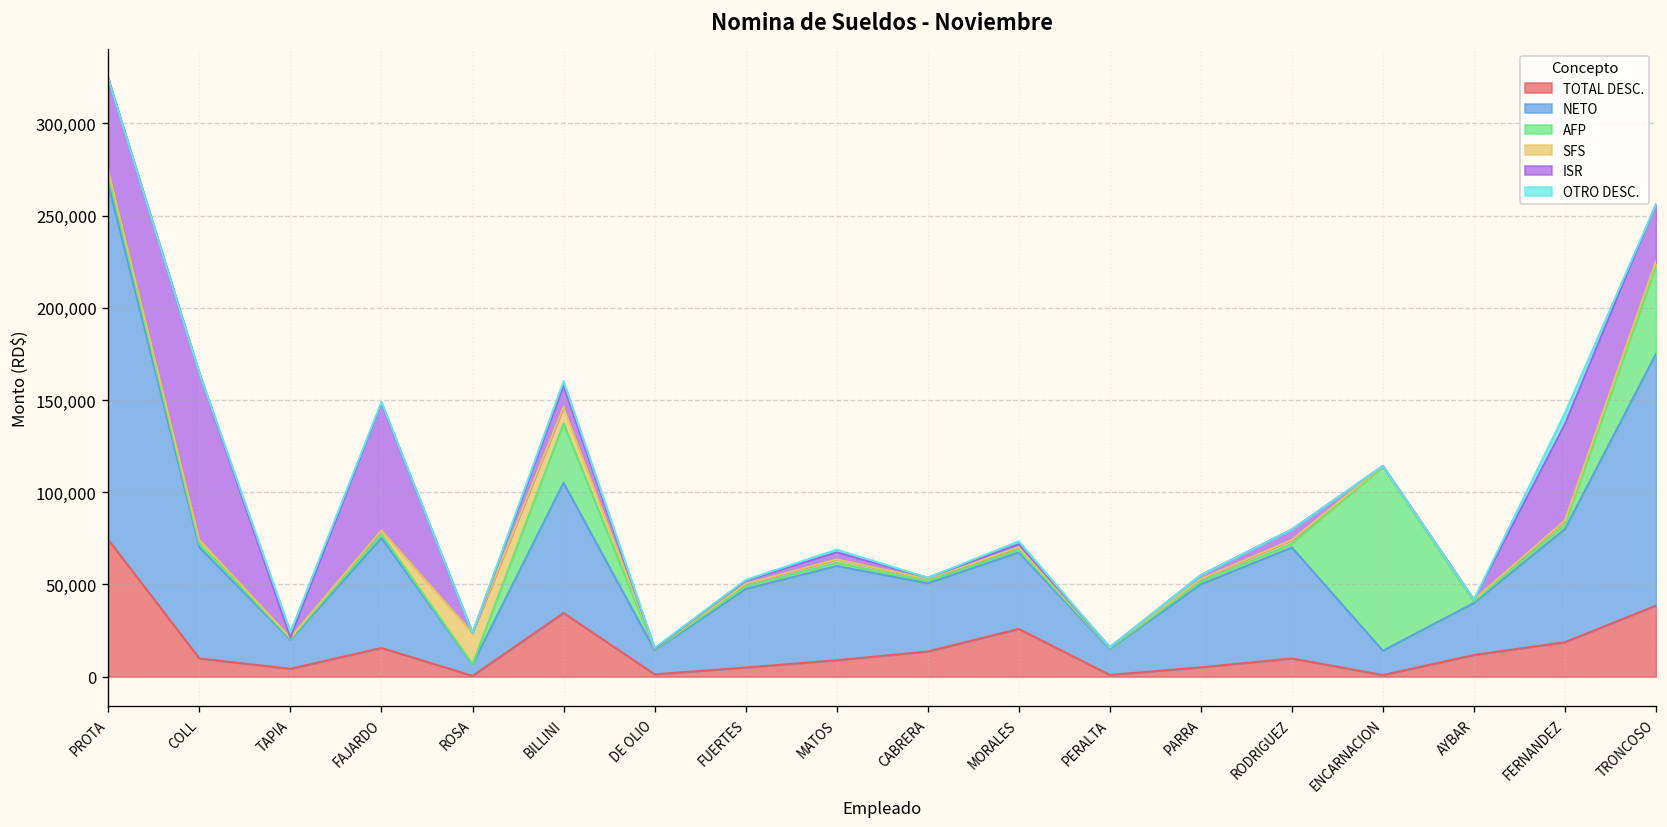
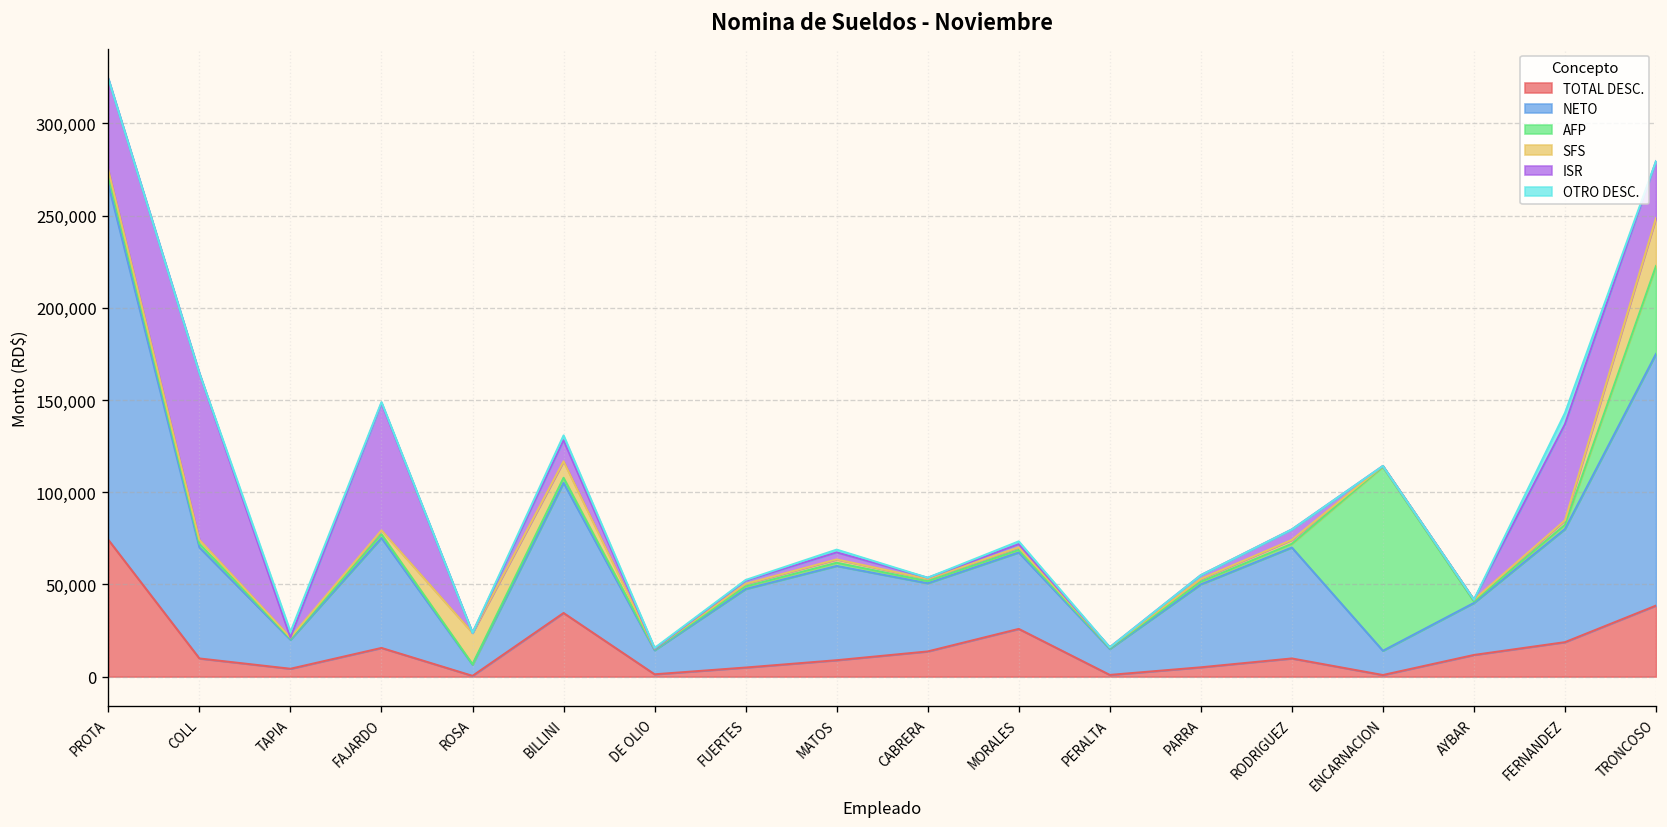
AFP, BILLINI: 32,000 -> 3,000
SFS, TRONCOSO: 3,000 -> 26,000
